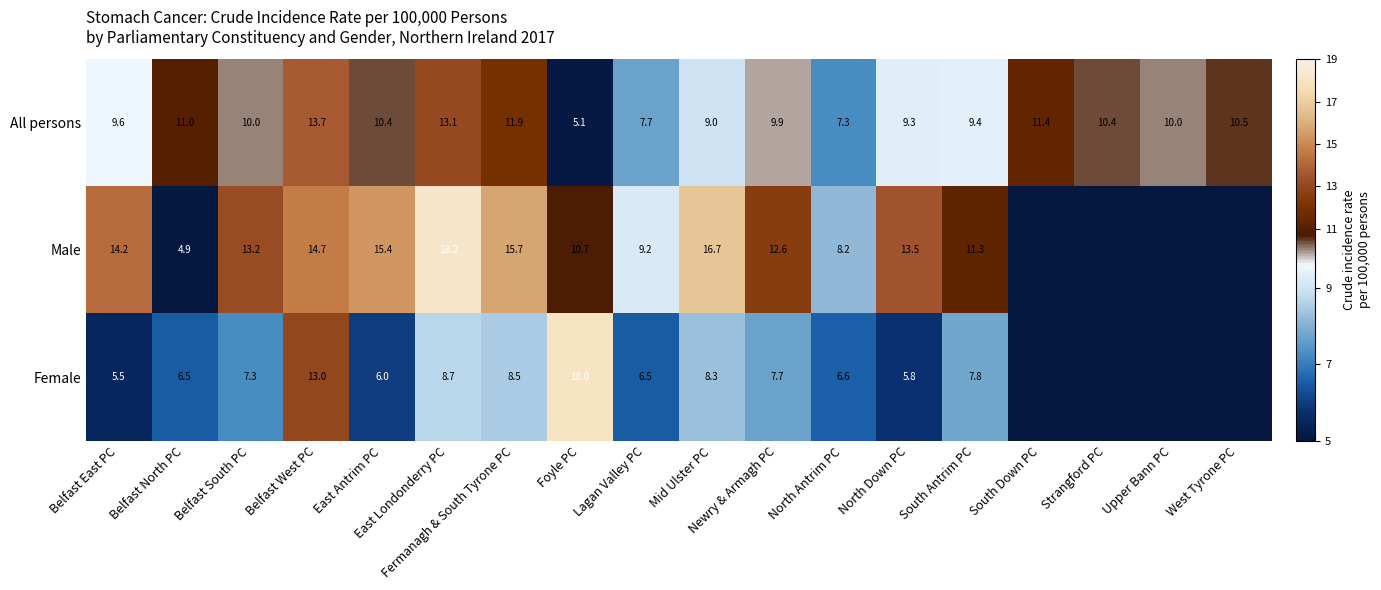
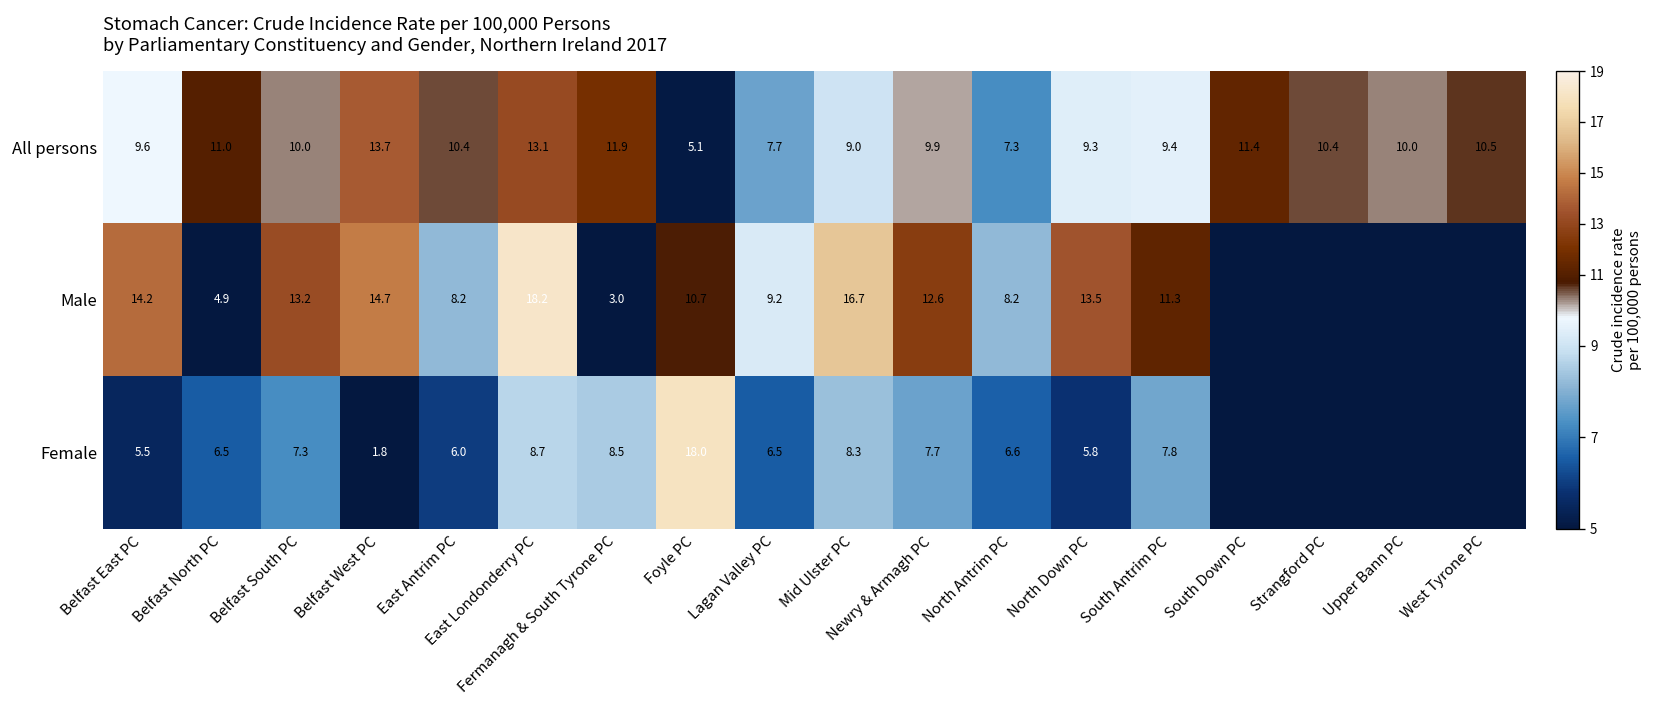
Male, East Antrim PC: 15.4 -> 8.2
Male, Fermanagh & South Tyrone PC: 15.7 -> 3.0
Female, Belfast West PC: 13.0 -> 1.8
